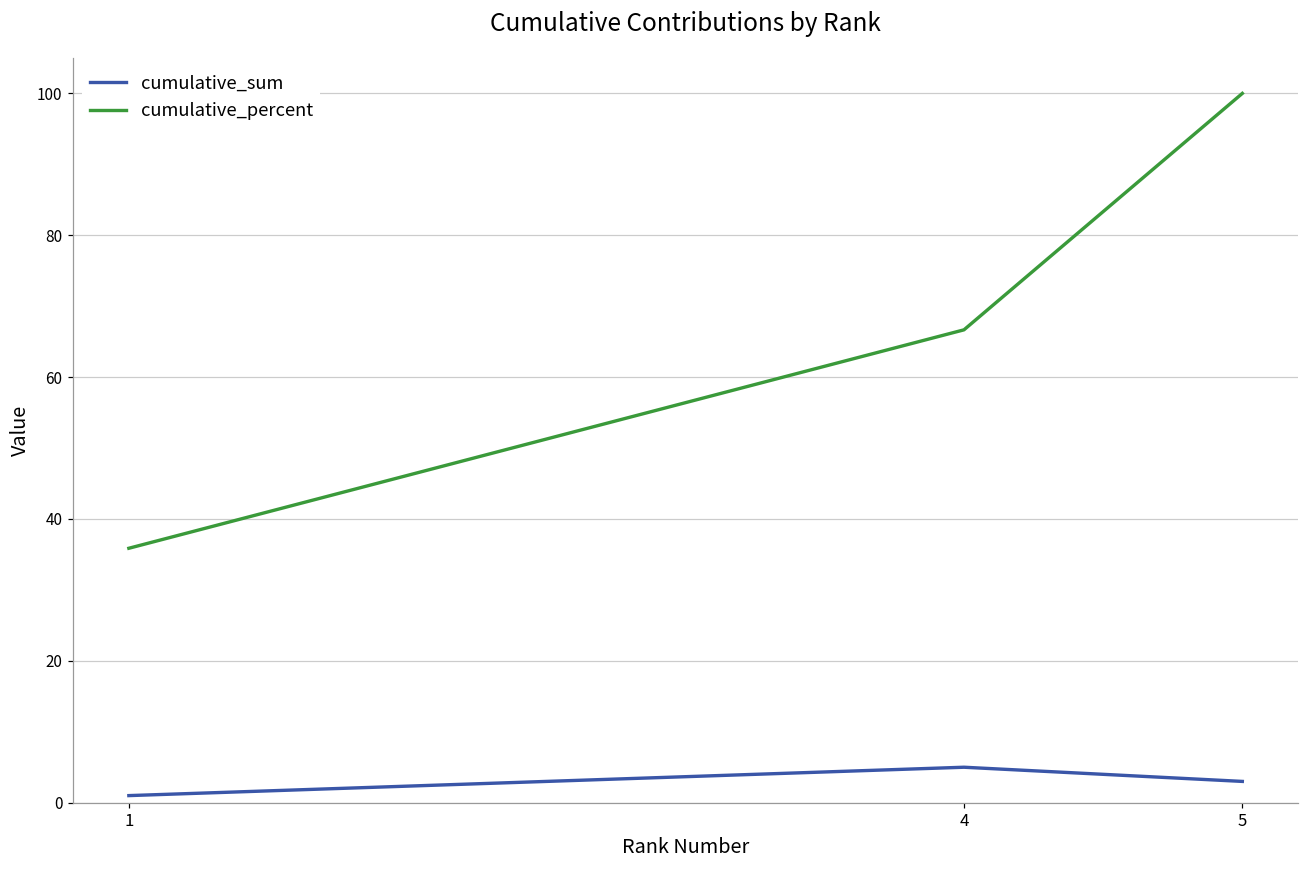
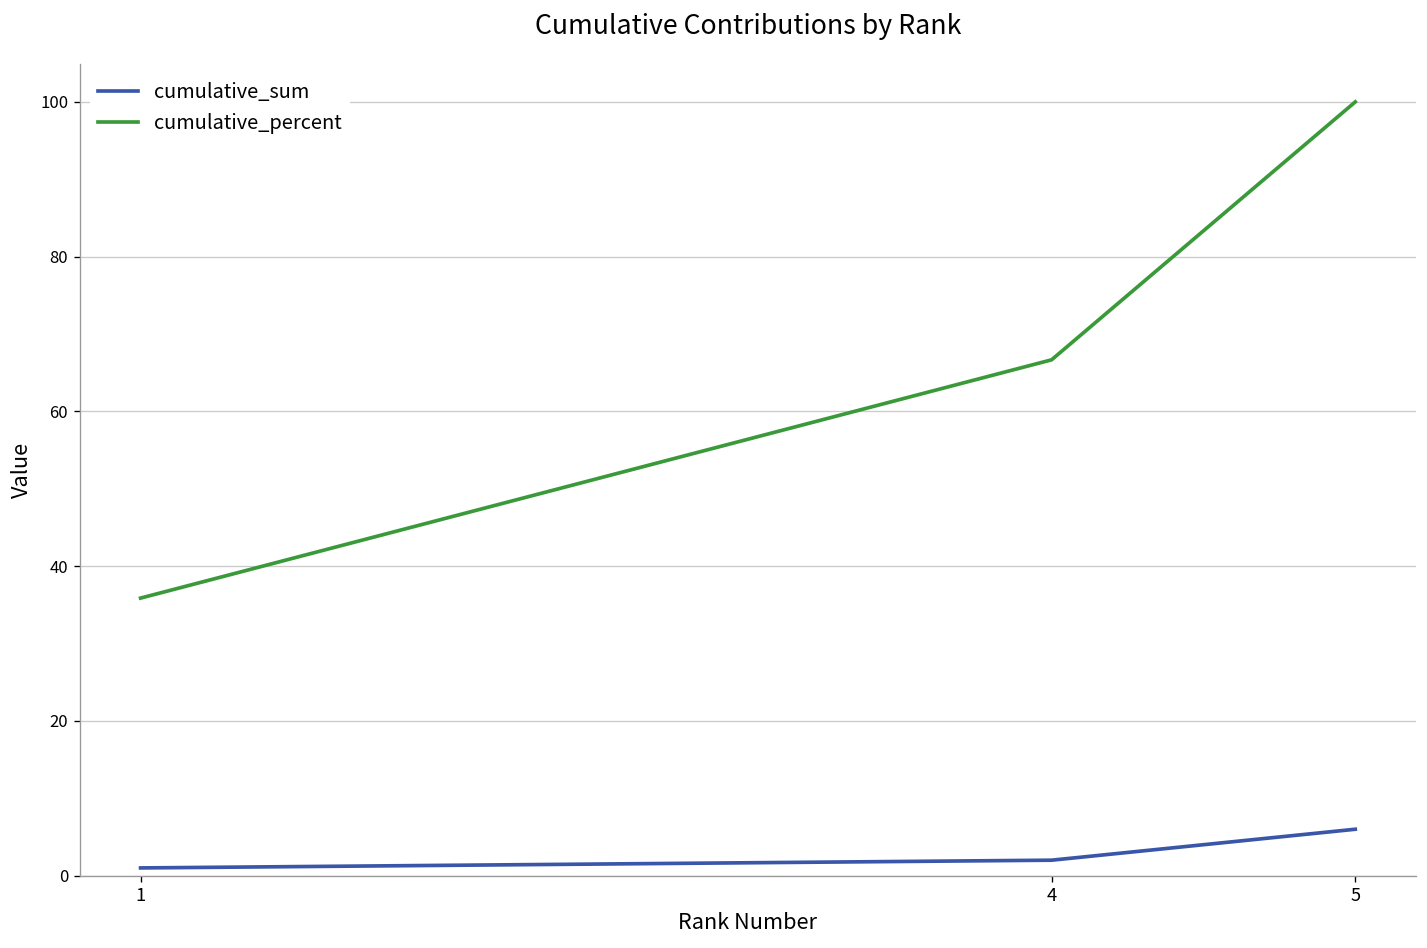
cumulative_sum, 4: 5 -> 2
cumulative_sum, 5: 3 -> 6
